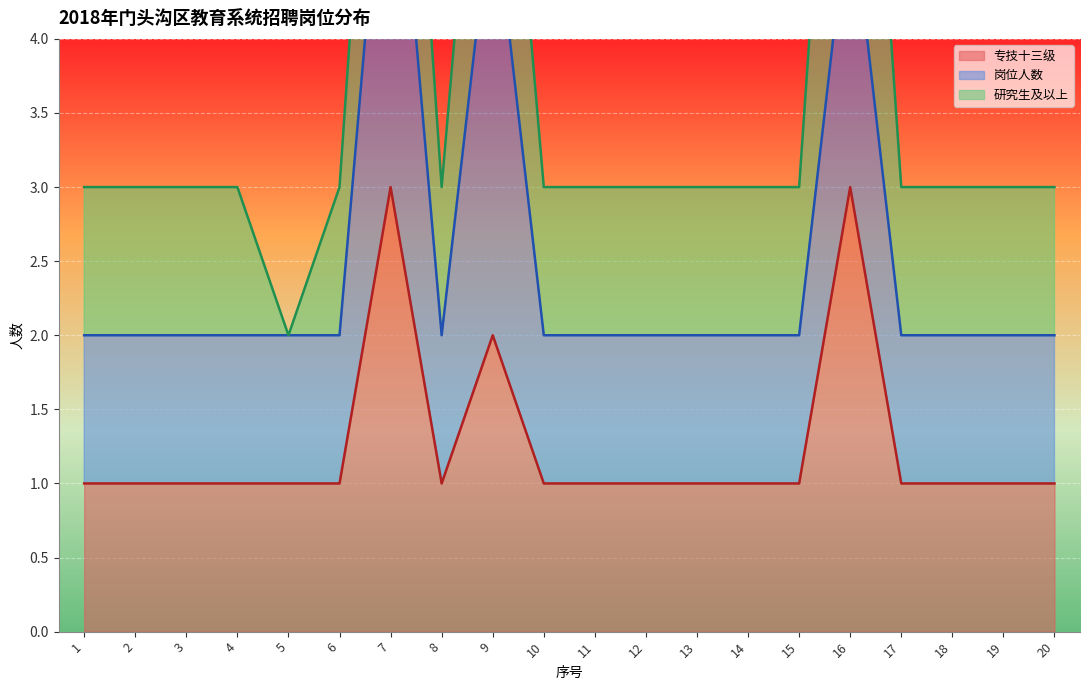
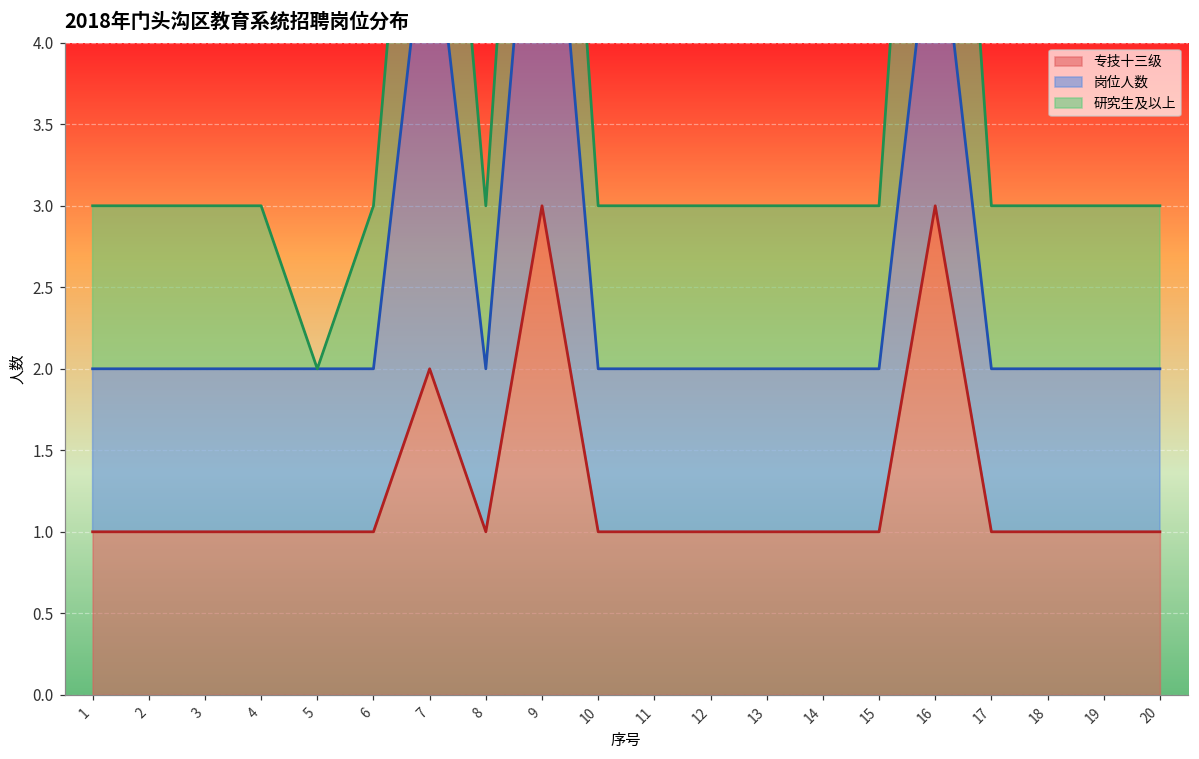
专技十三级, 7: 3 -> 2
专技十三级, 9: 2 -> 3
